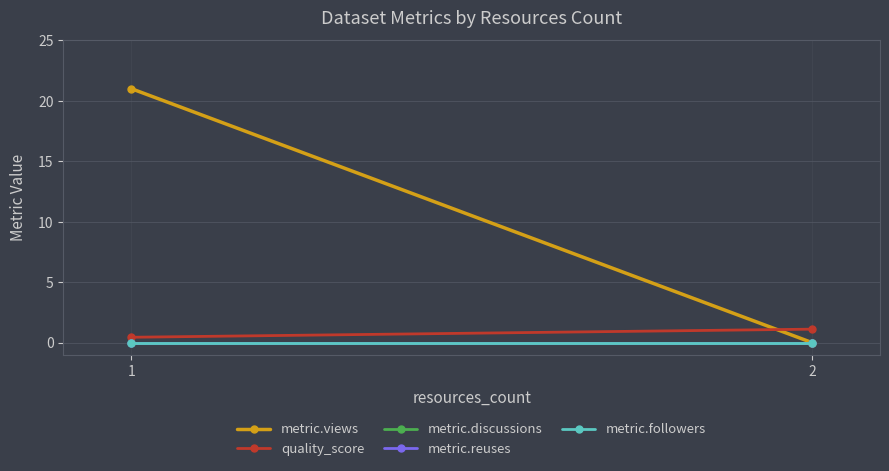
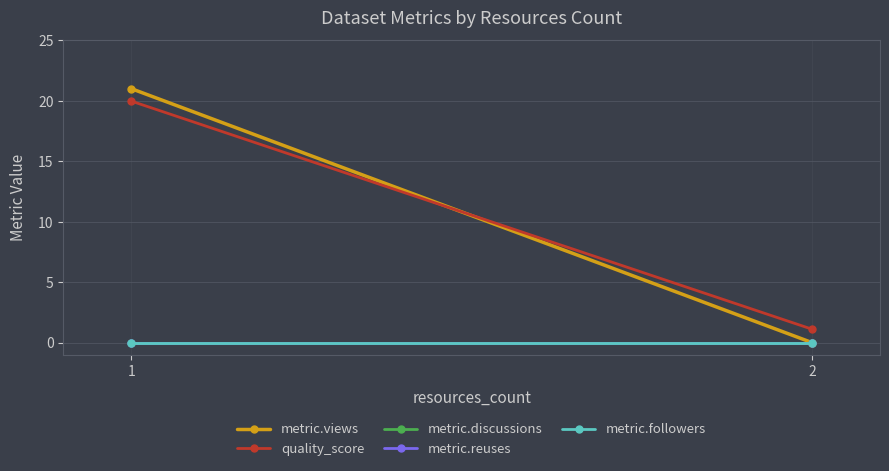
quality_score, 1: 0.4 -> 20.0
